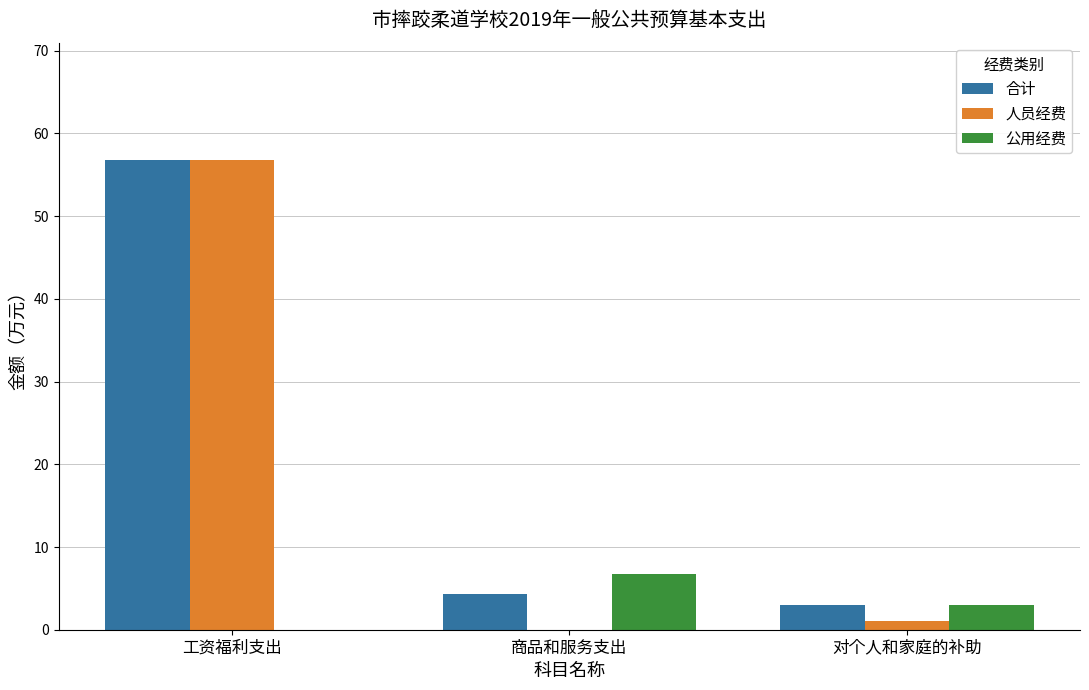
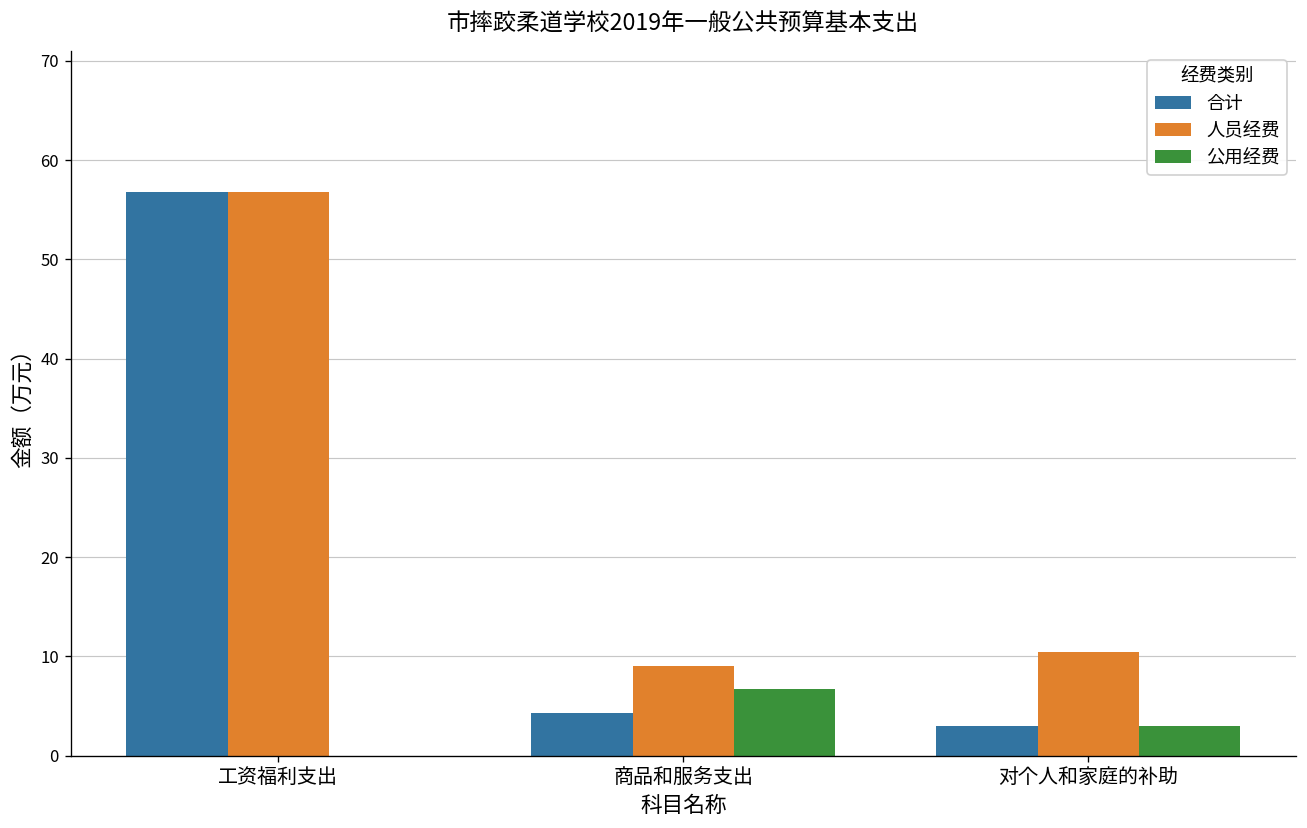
人员经费, 商品和服务支出: 0 -> 9
人员经费, 对个人和家庭的补助: 1 -> 10
